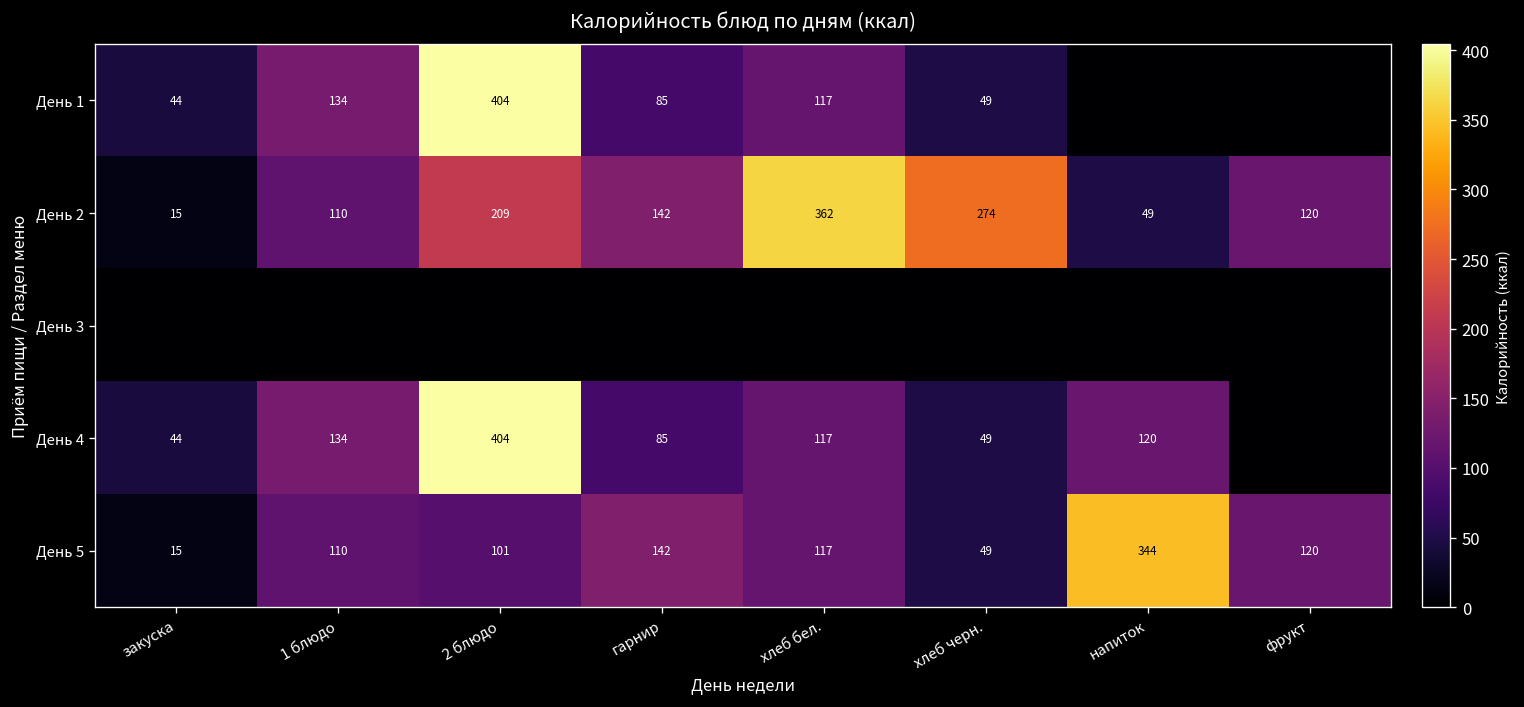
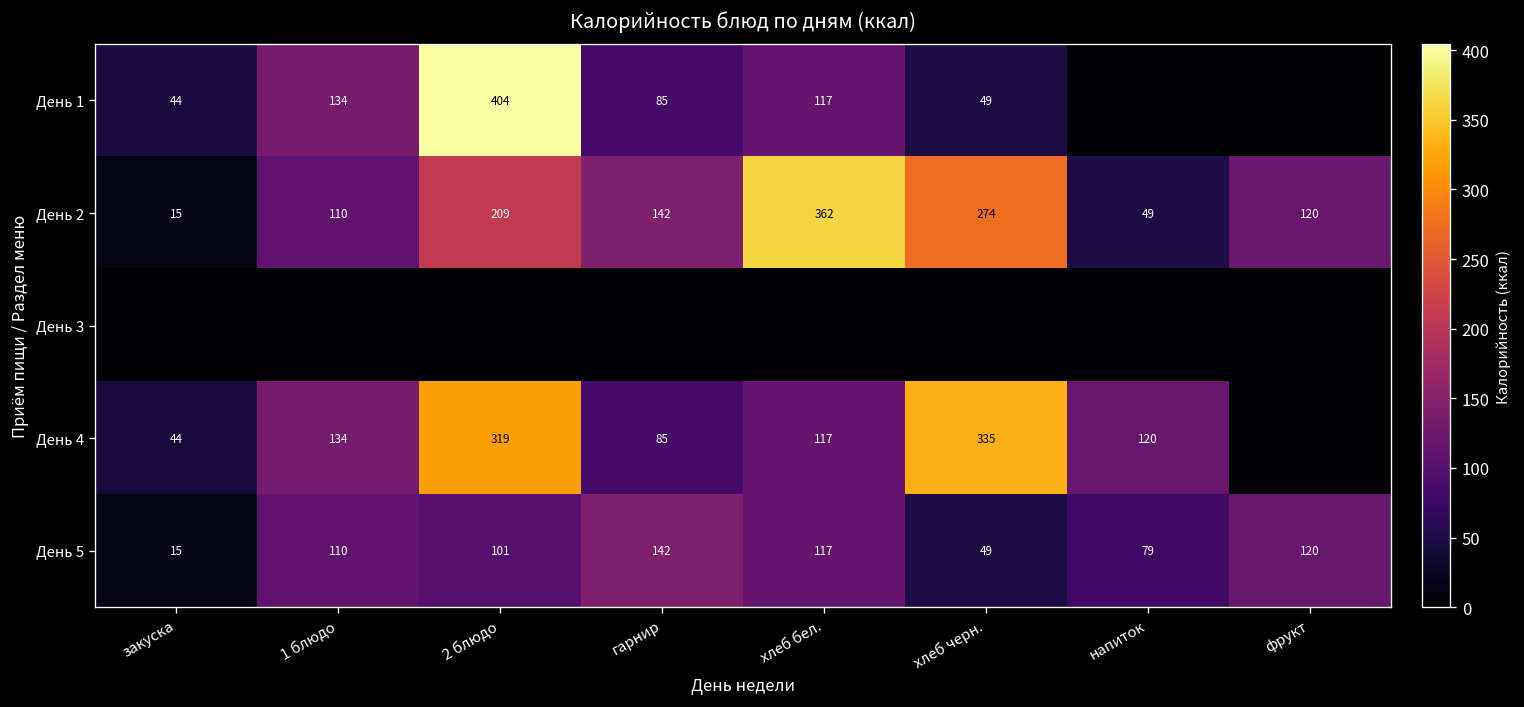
День 4, 2 блюдо: 404 -> 319
День 4, хлеб черн.: 49 -> 335
День 5, напиток: 344 -> 79
